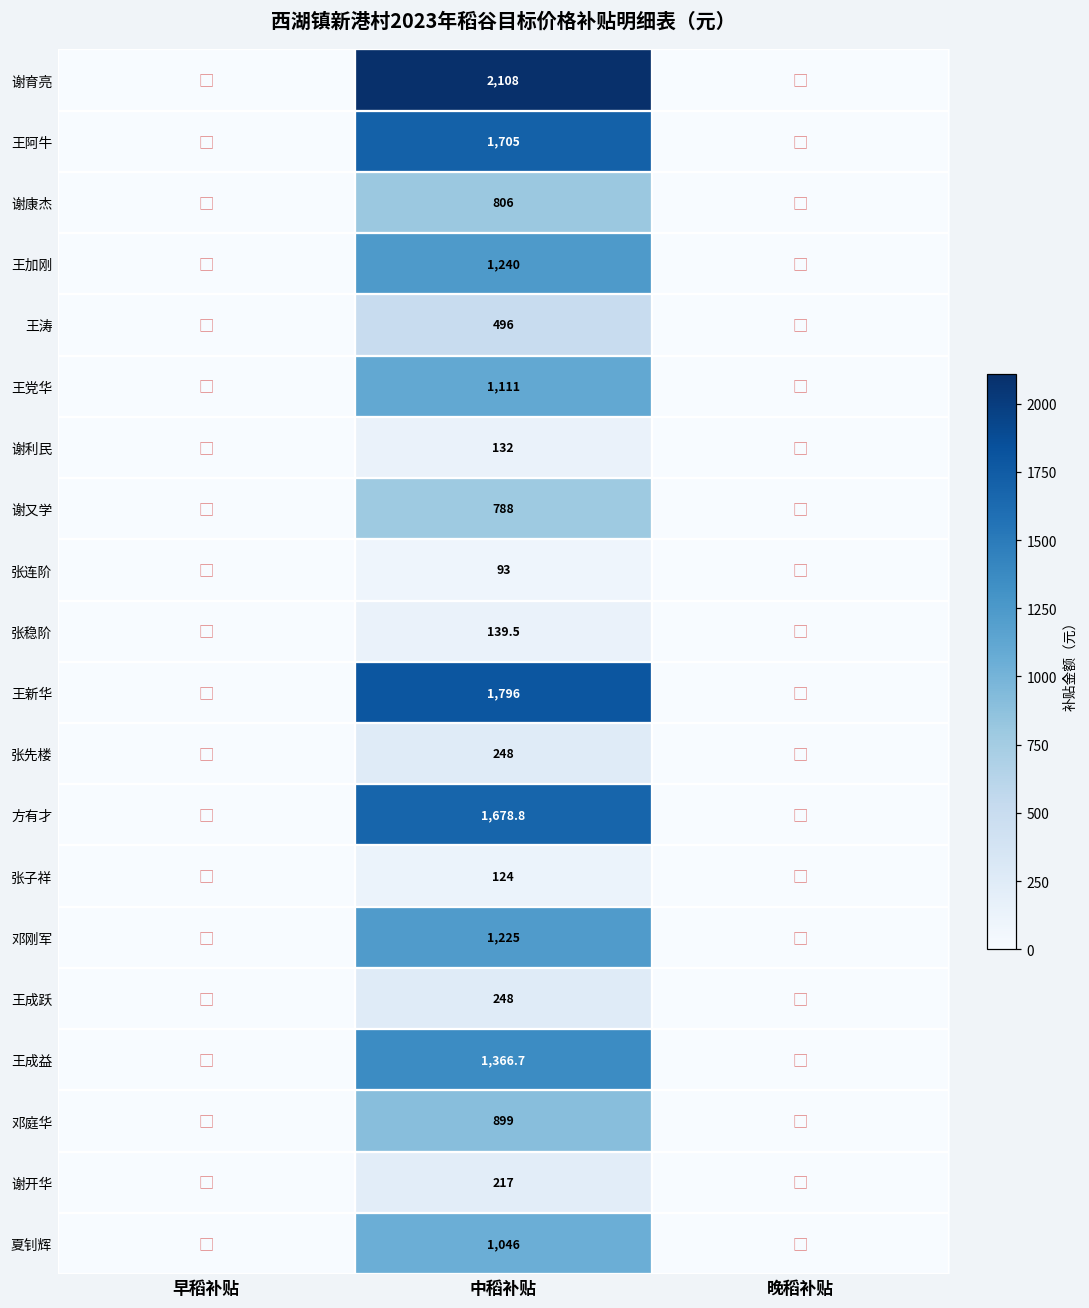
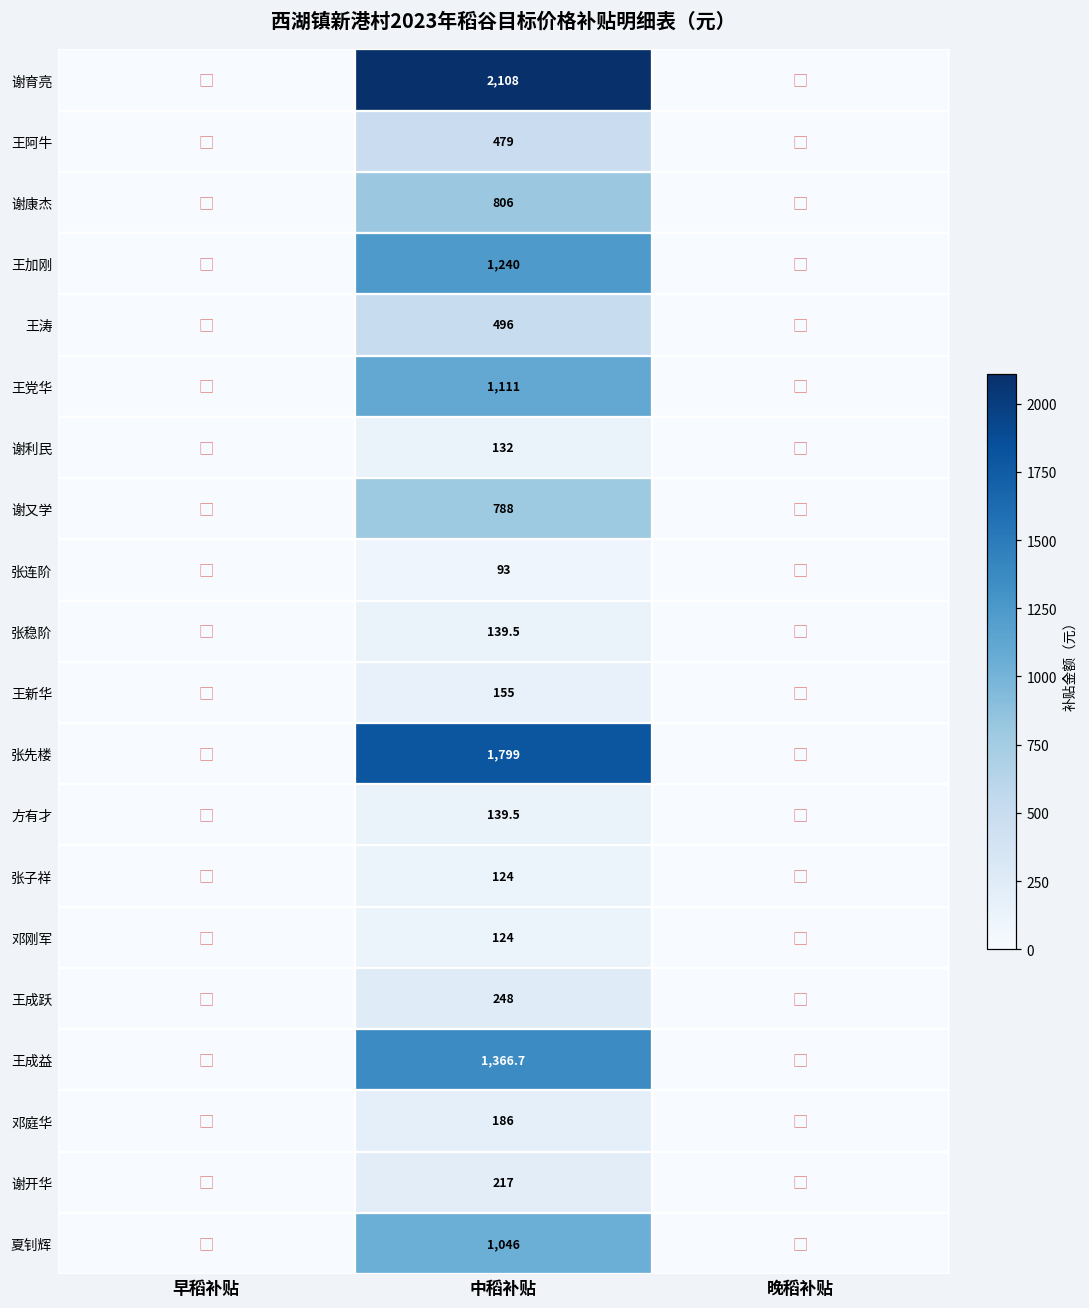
王阿牛, 中稻补贴: 1,705 -> 479
王新华, 中稻补贴: 1,796 -> 155
张先楼, 中稻补贴: 248 -> 1,799
方有才, 中稻补贴: 1,678.8 -> 139.5
邓刚军, 中稻补贴: 1,225 -> 124
邓庭华, 中稻补贴: 899 -> 186
